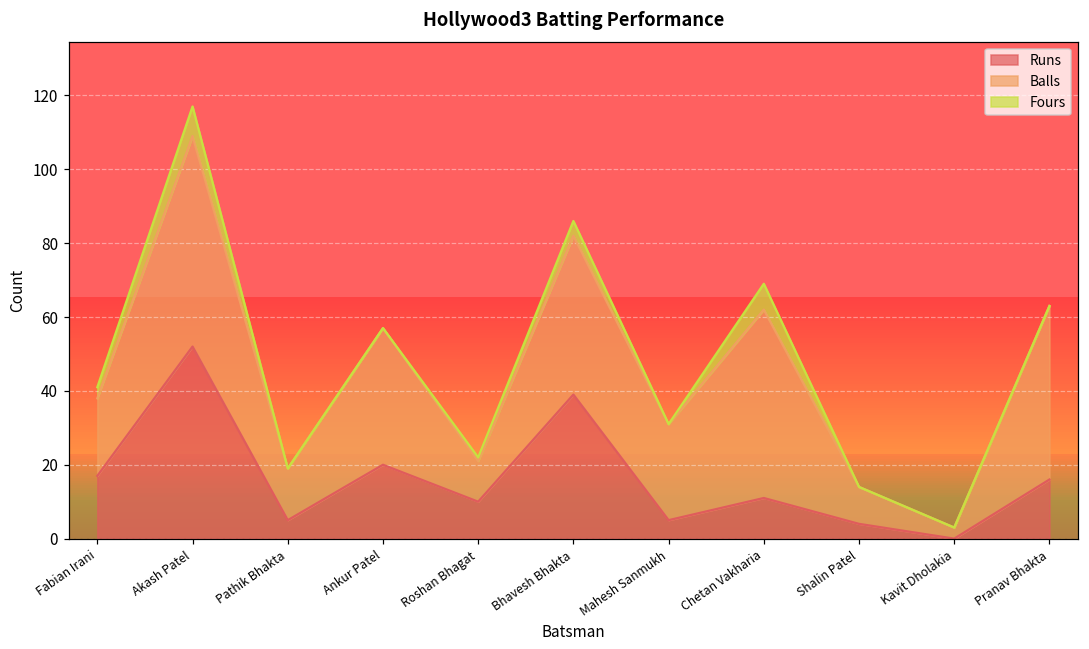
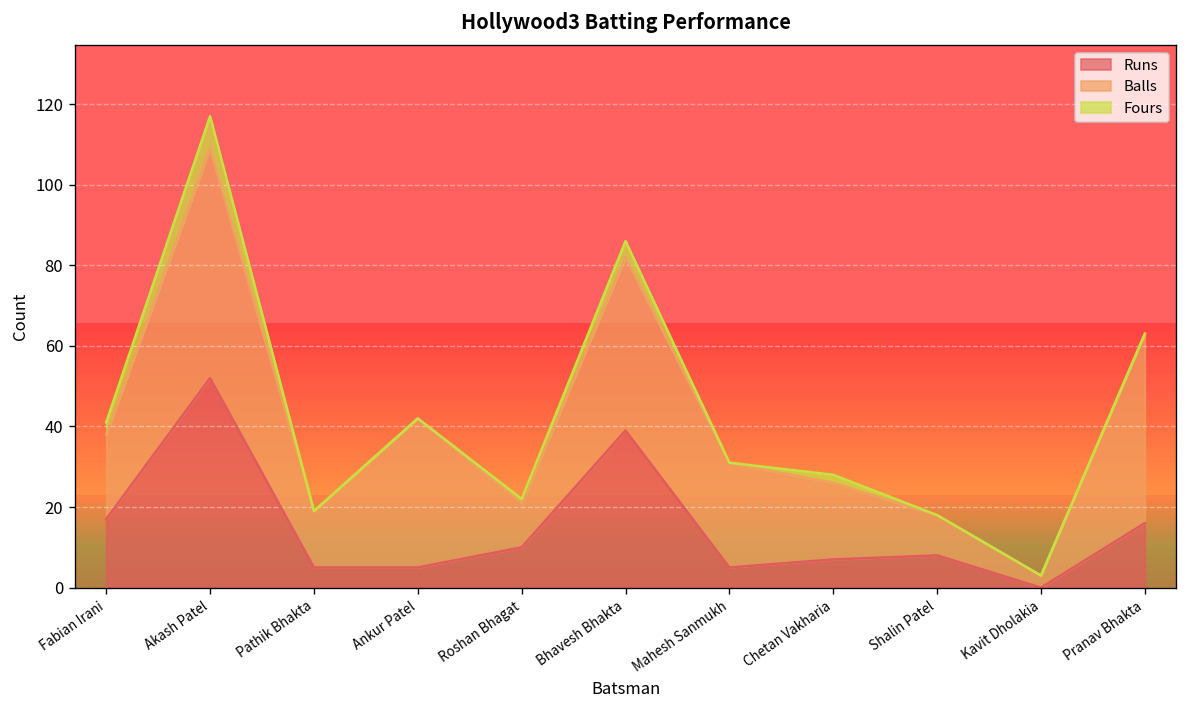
Runs, Ankur Patel: 20 -> 5
Runs, Chetan Vakharia: 11 -> 7
Balls, Chetan Vakharia: 51 -> 19
Fours, Chetan Vakharia: 7 -> 2
Runs, Shalin Patel: 4 -> 8
